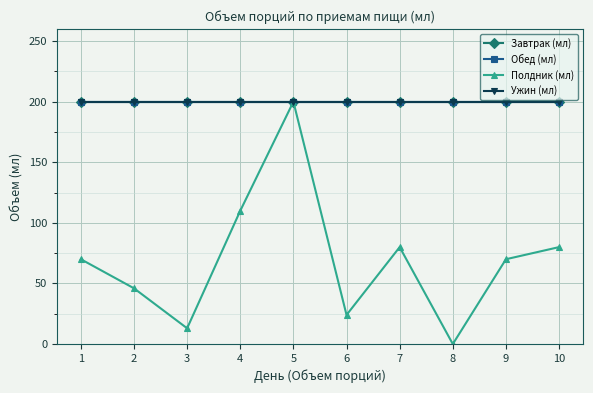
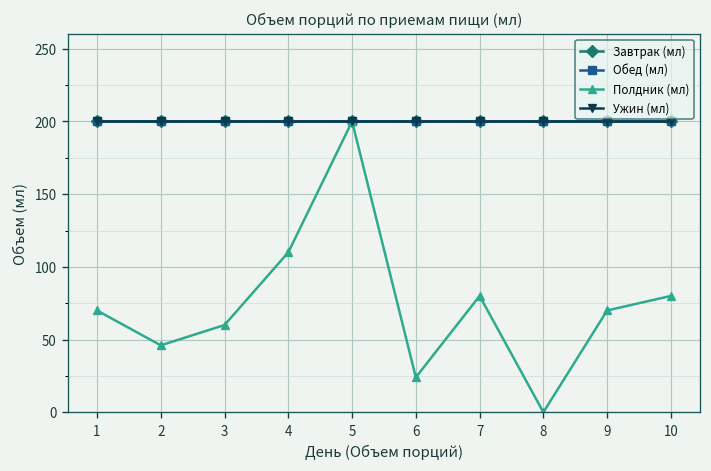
Полдник (мл), 3: 13 -> 60
